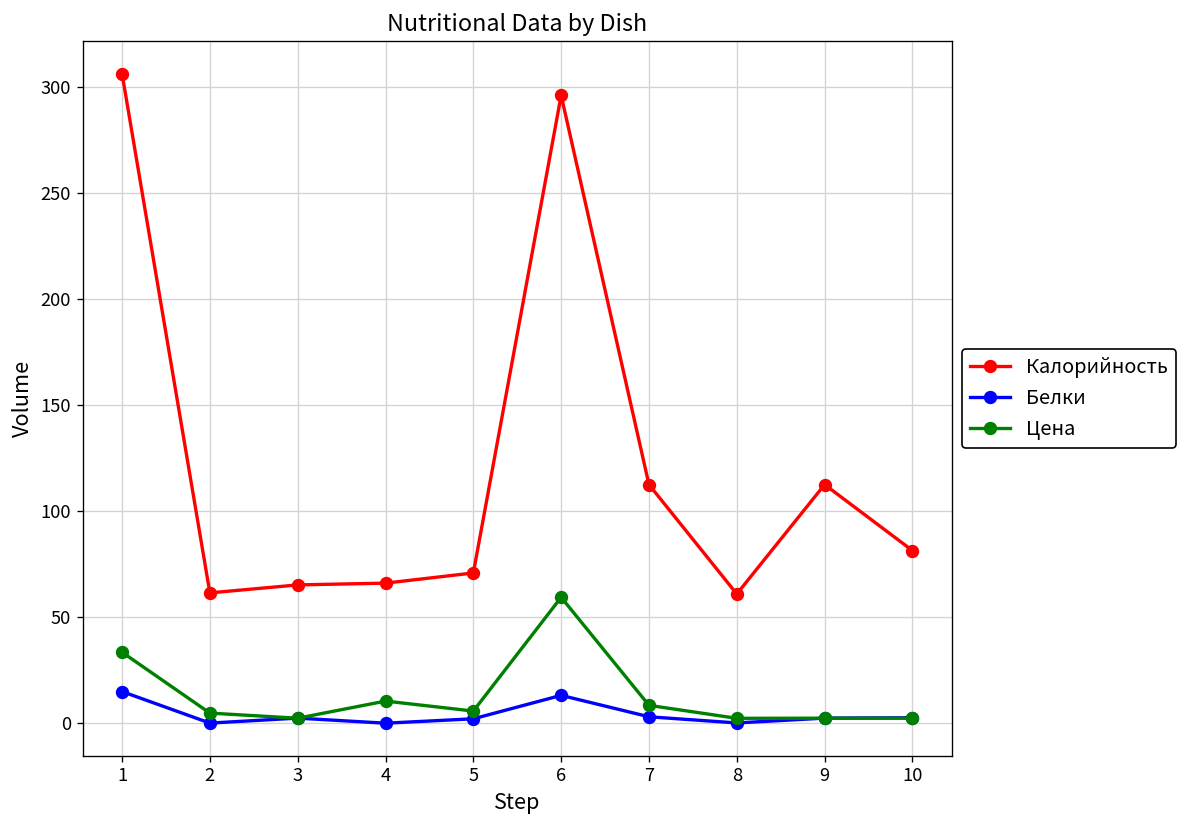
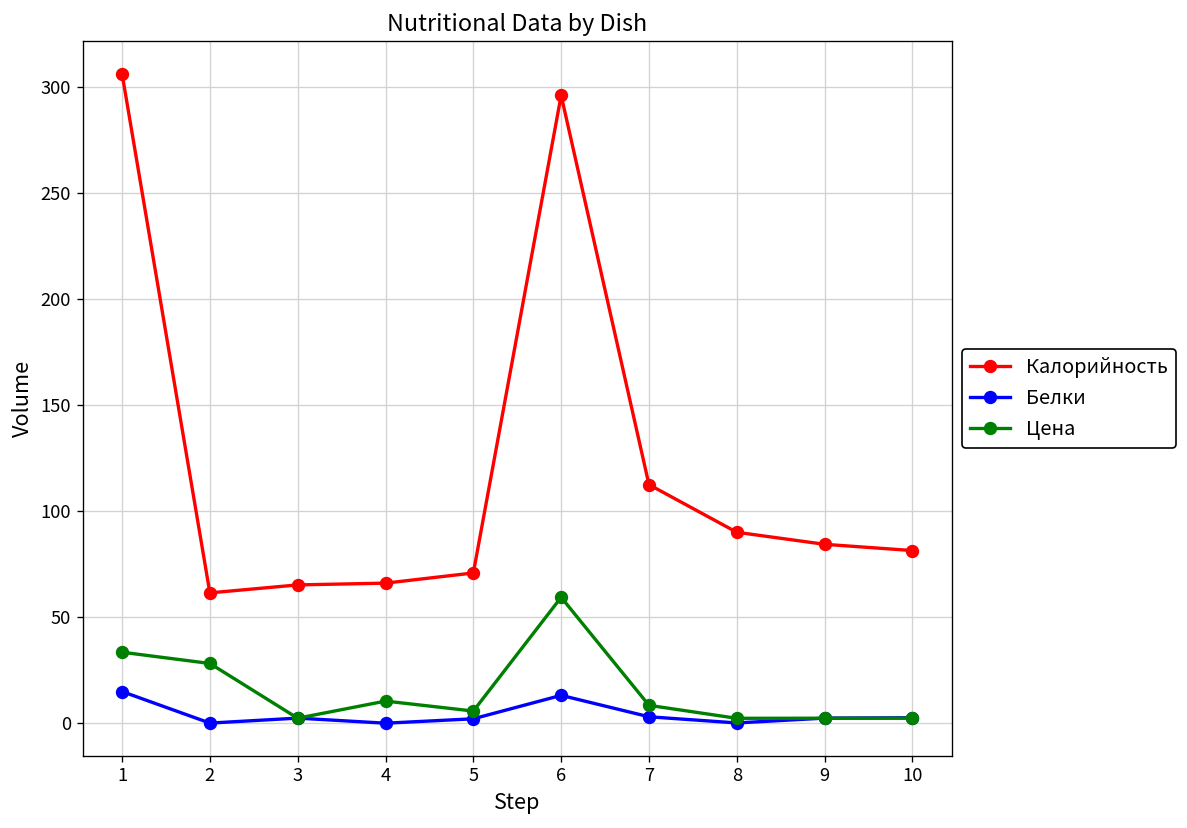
Цена, 2: 5 -> 28
Калорийность, 8: 61 -> 90
Калорийность, 9: 113 -> 84
